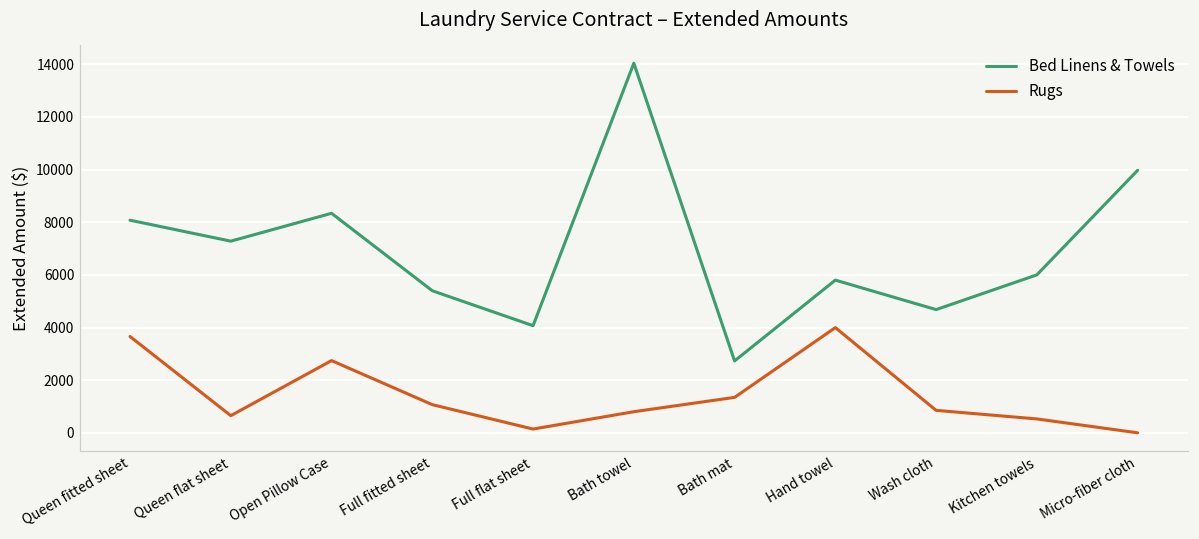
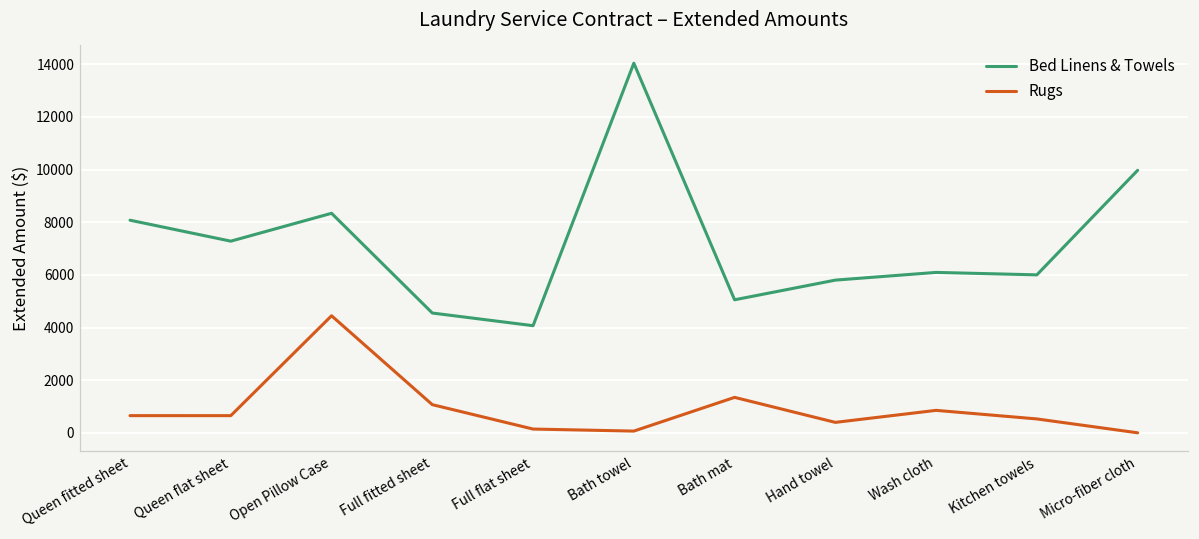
Rugs, Queen fitted sheet: 3700 -> 700
Rugs, Open Pillow Case: 2700 -> 4400
Bed Linens & Towels, Full fitted sheet: 5400 -> 4600
Rugs, Bath towel: 800 -> 100
Bed Linens & Towels, Bath mat: 2700 -> 5100
Rugs, Hand towel: 4000 -> 400
Bed Linens & Towels, Wash cloth: 4700 -> 6100
